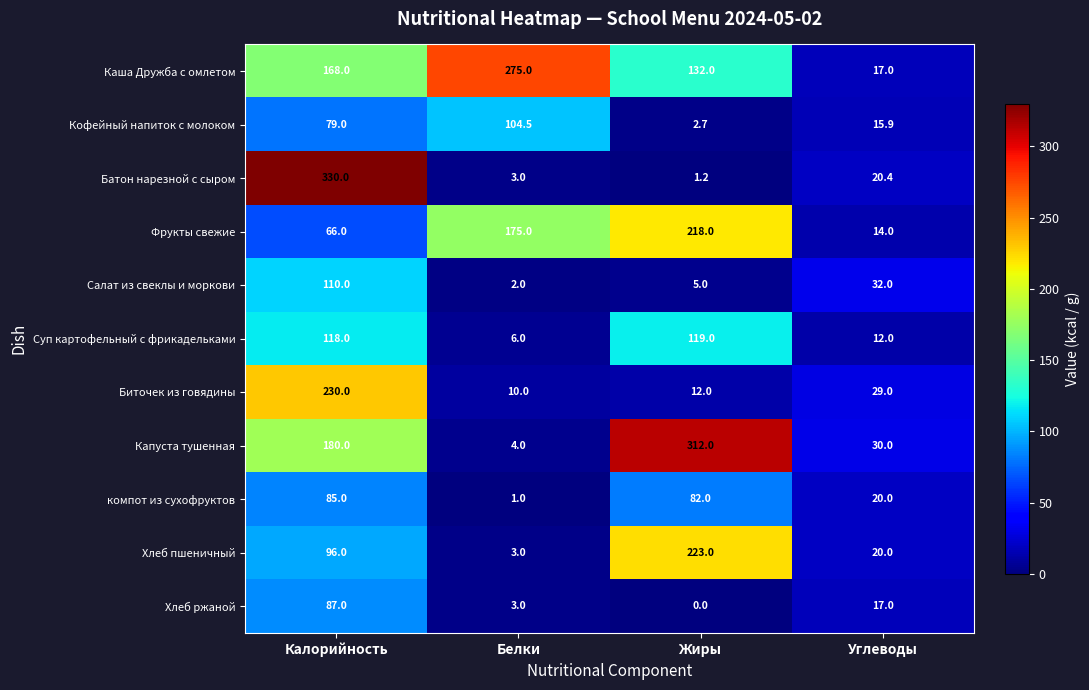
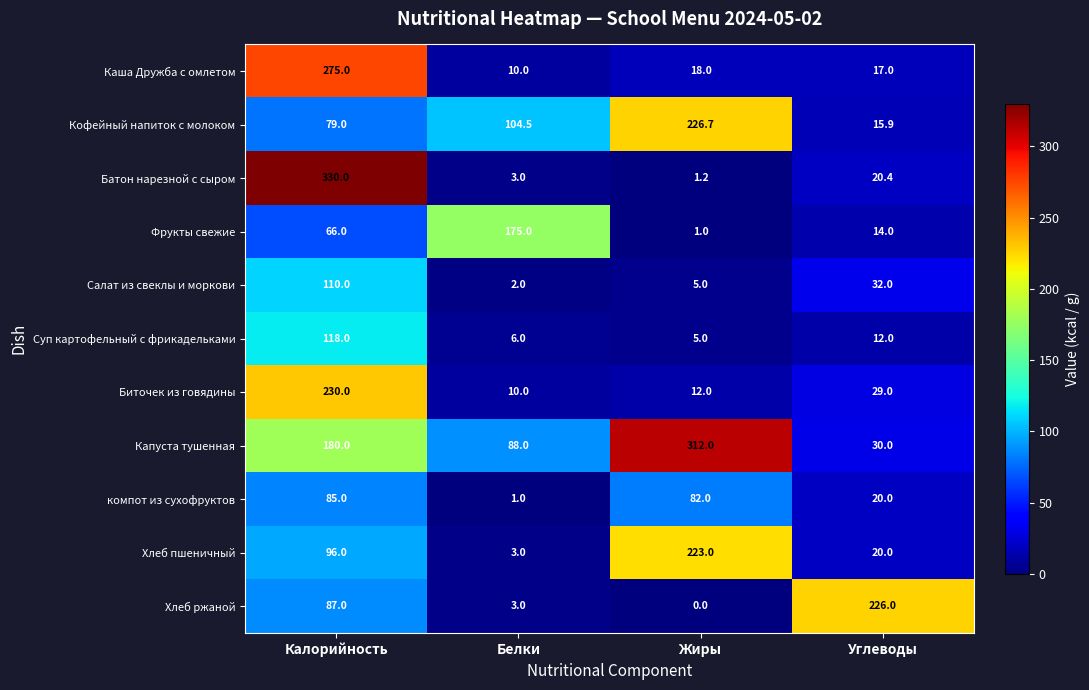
Каша Дружба с омлетом, Калорийность: 168.0 -> 275.0
Каша Дружба с омлетом, Белки: 275.0 -> 10.0
Каша Дружба с омлетом, Жиры: 132.0 -> 18.0
Кофейный напиток с молоком, Жиры: 2.7 -> 226.7
Фрукты свежие, Жиры: 218.0 -> 1.0
Суп картофельный с фрикадельками, Жиры: 119.0 -> 5.0
Капуста тушенная, Белки: 4.0 -> 88.0
Хлеб ржаной, Углеводы: 17.0 -> 226.0
